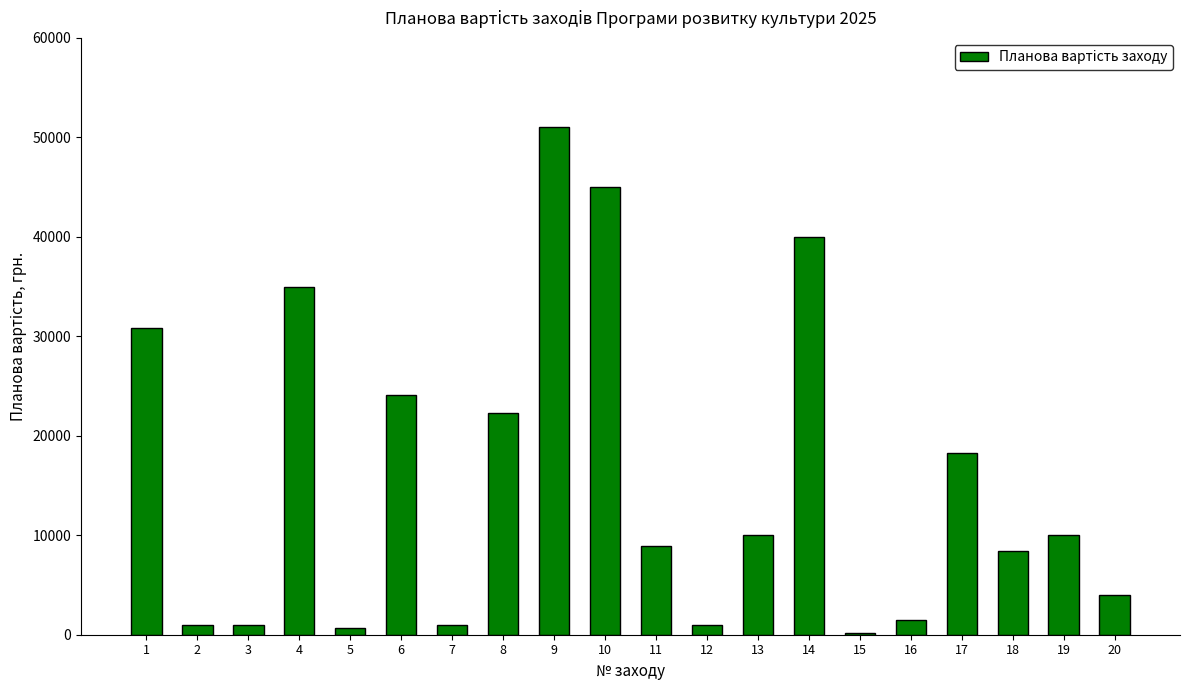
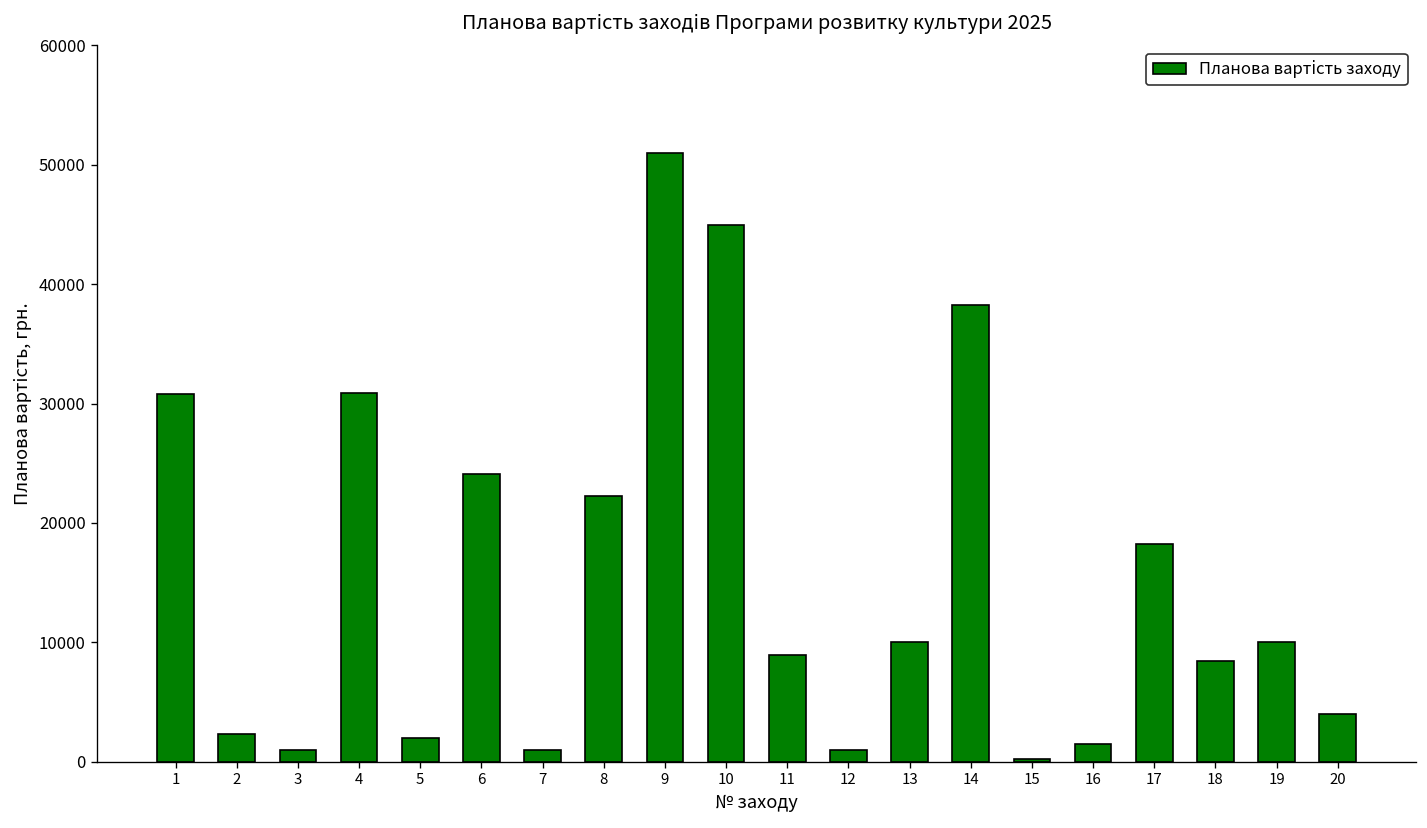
2: 1000 -> 2000
4: 35000 -> 31000
5: 1000 -> 2000
14: 40000 -> 38000
